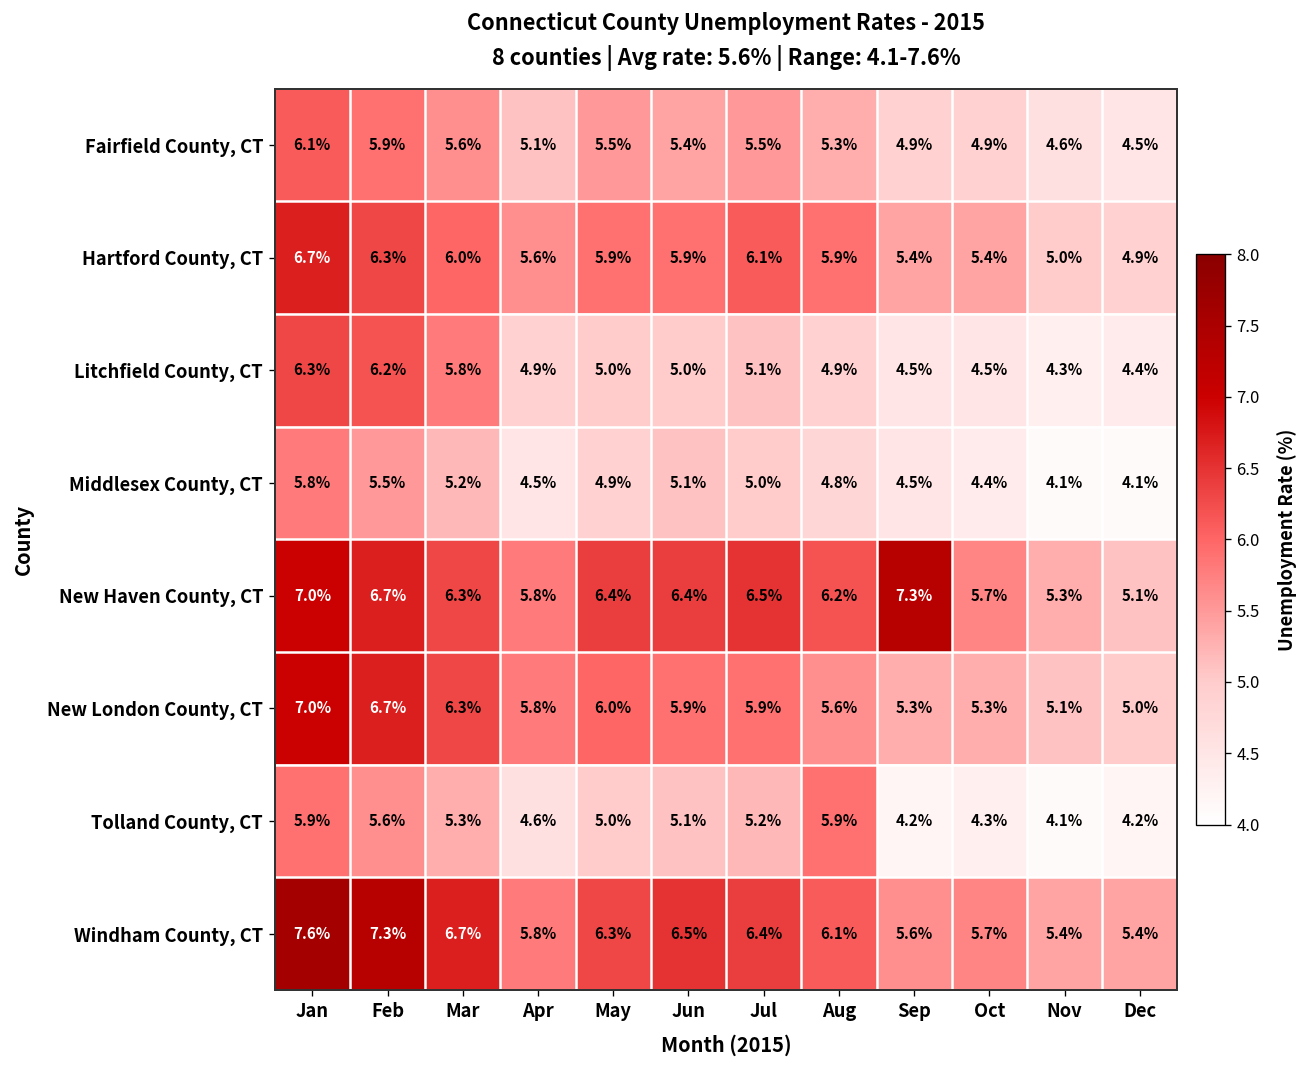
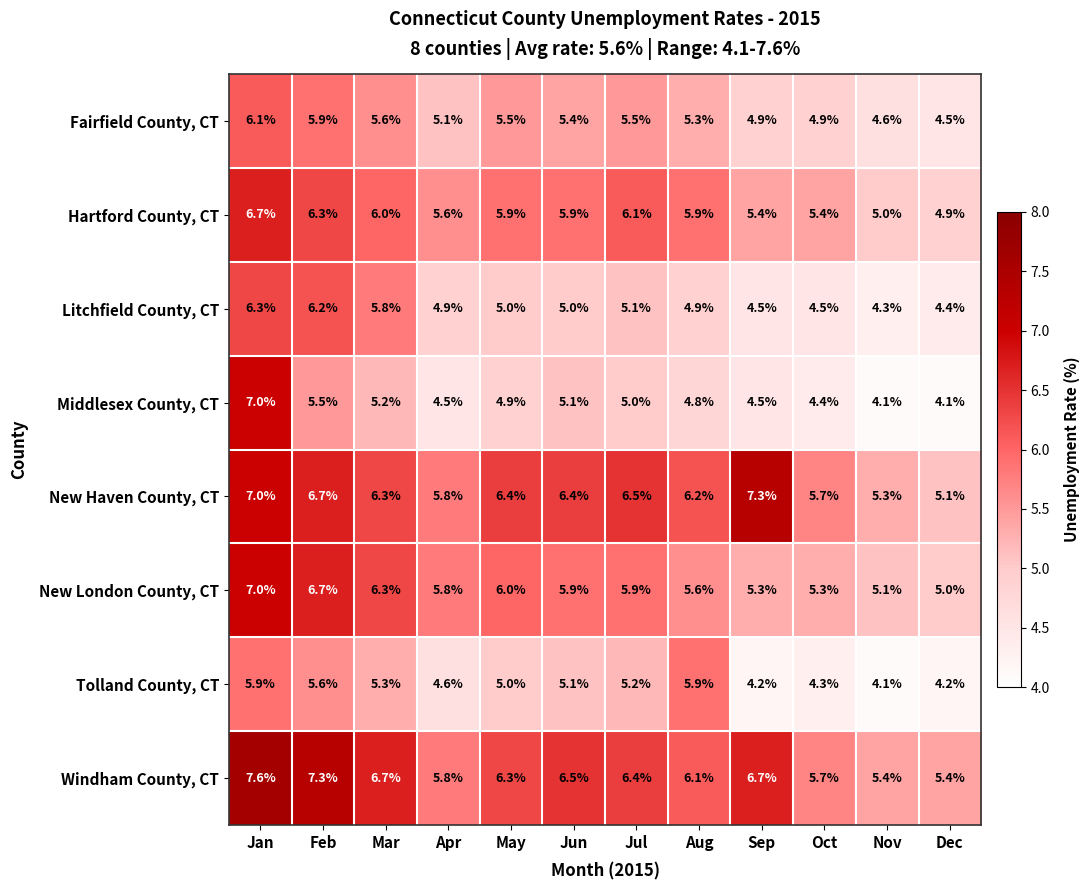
Middlesex County, CT, Jan: 5.8% -> 7.0%
Windham County, CT, Sep: 5.6% -> 6.7%
